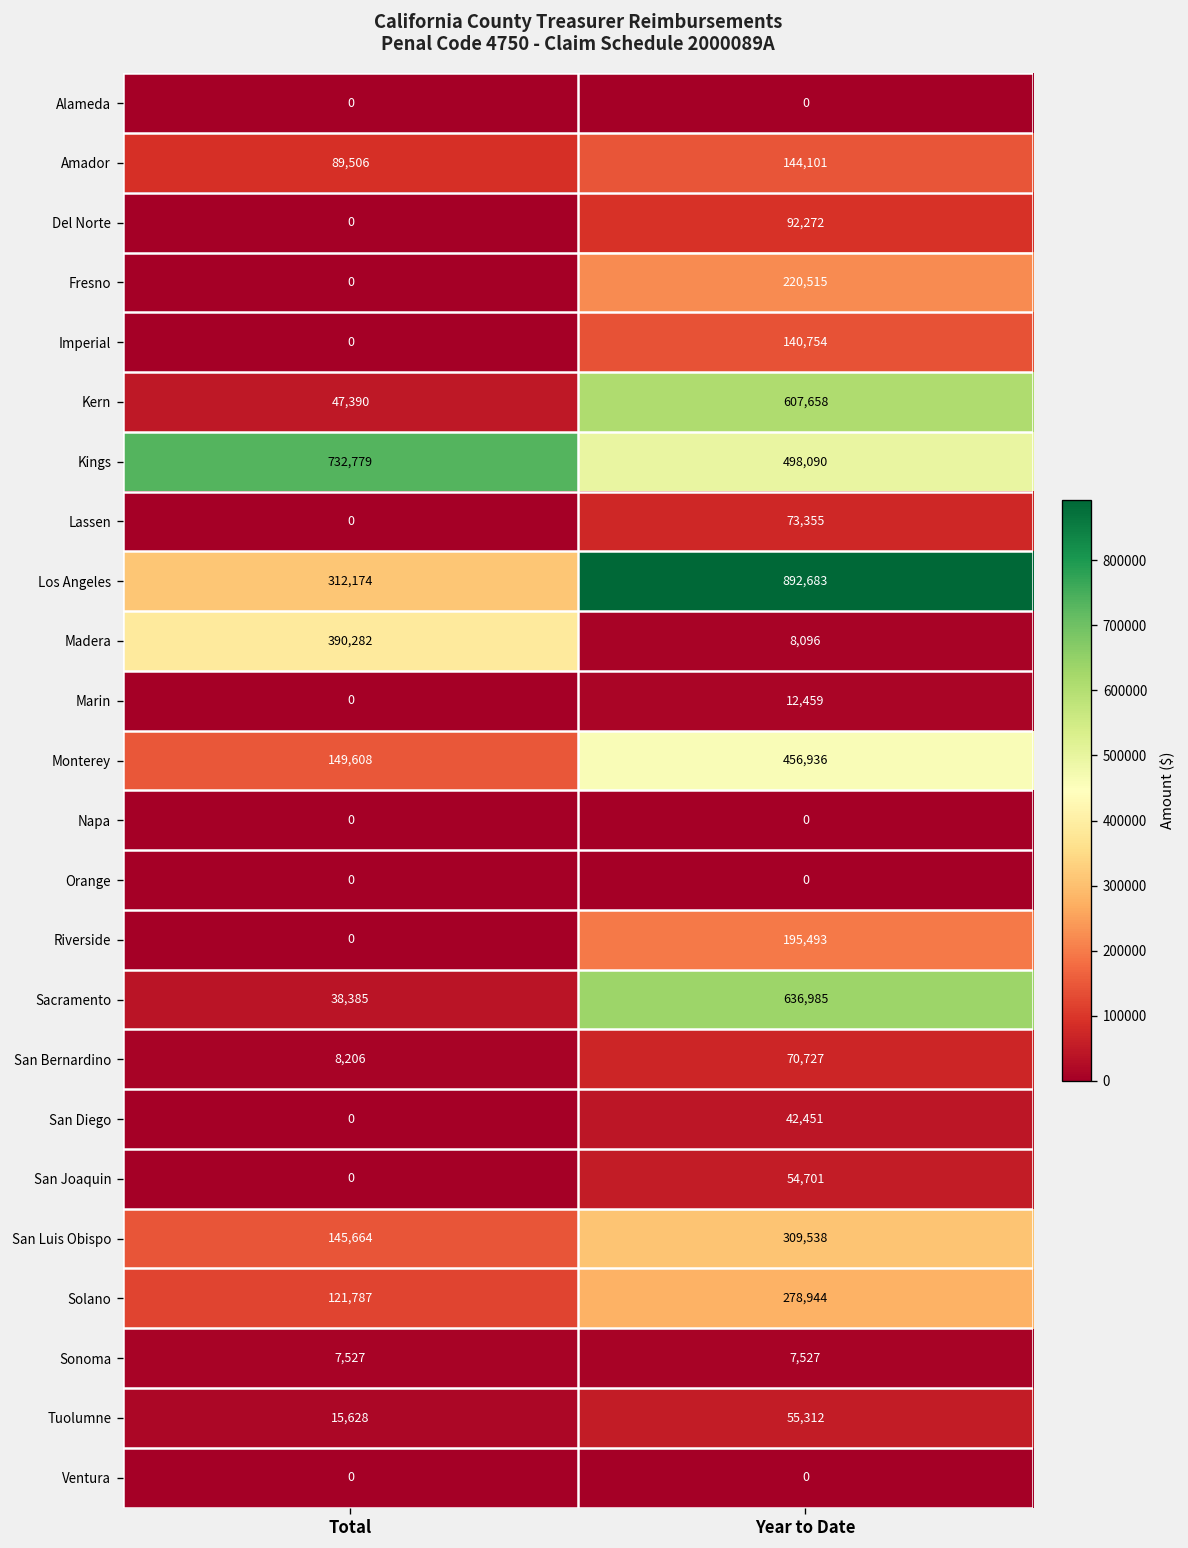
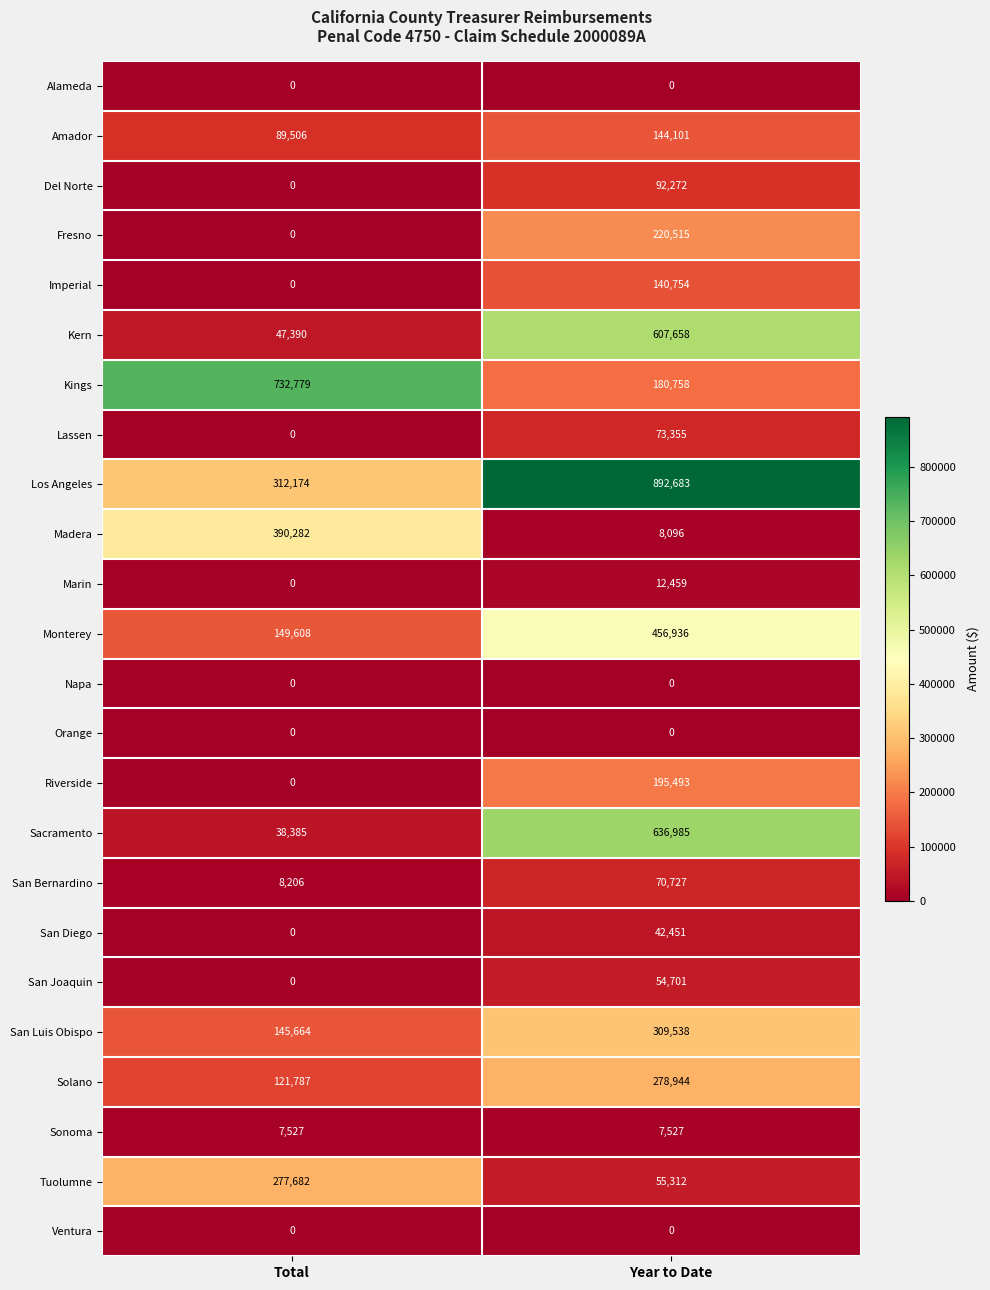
Kings, Year to Date: 498,090 -> 180,758
Tuolumne, Total: 15,628 -> 277,682
